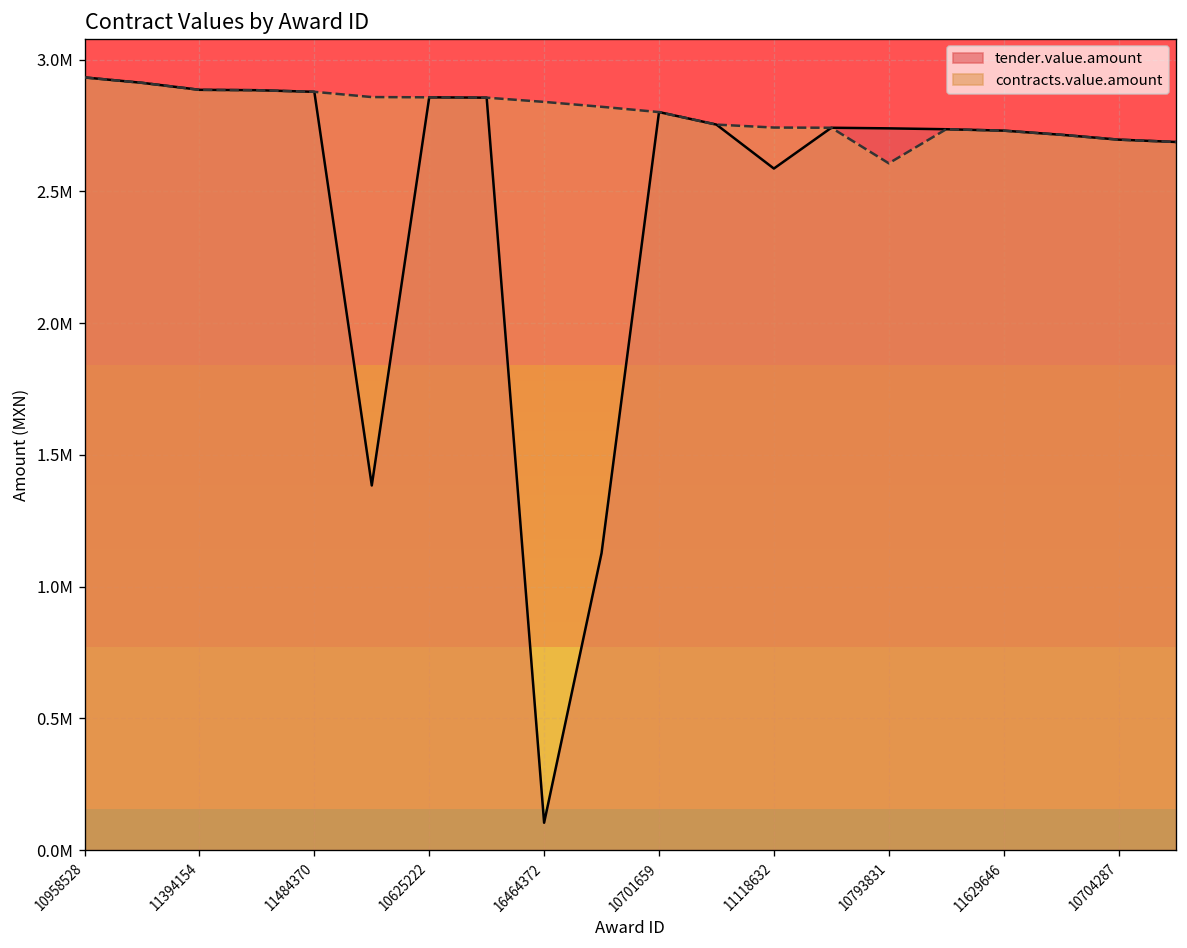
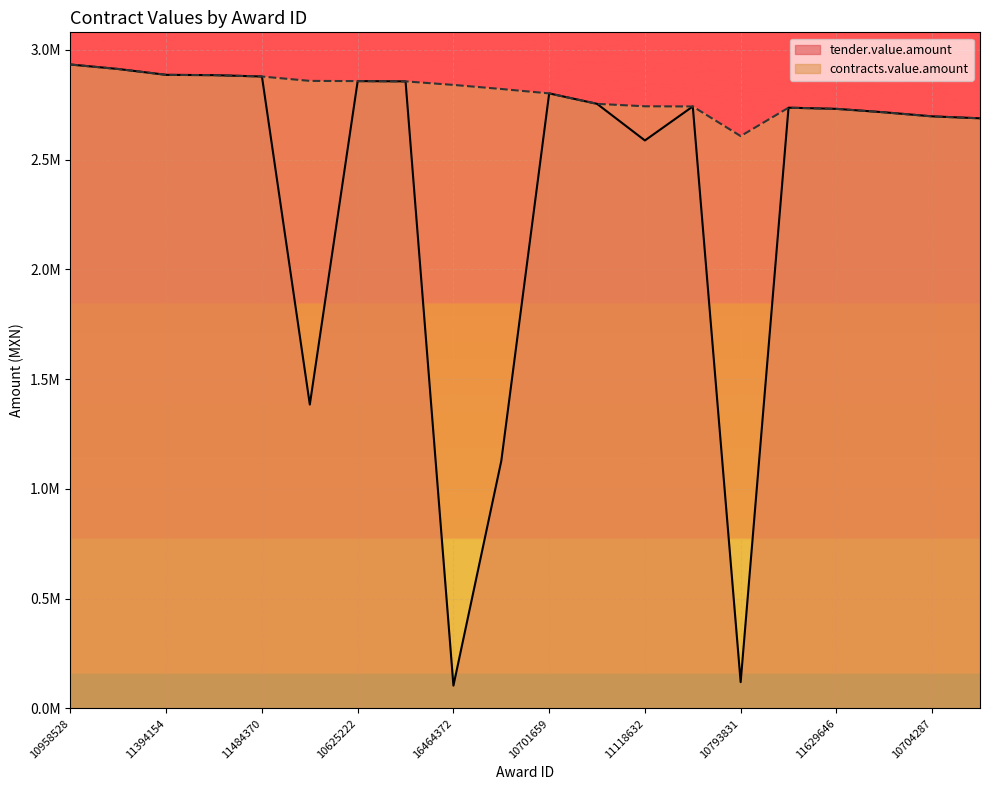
tender.value.amount, 10793831: 2740000 -> 120000
